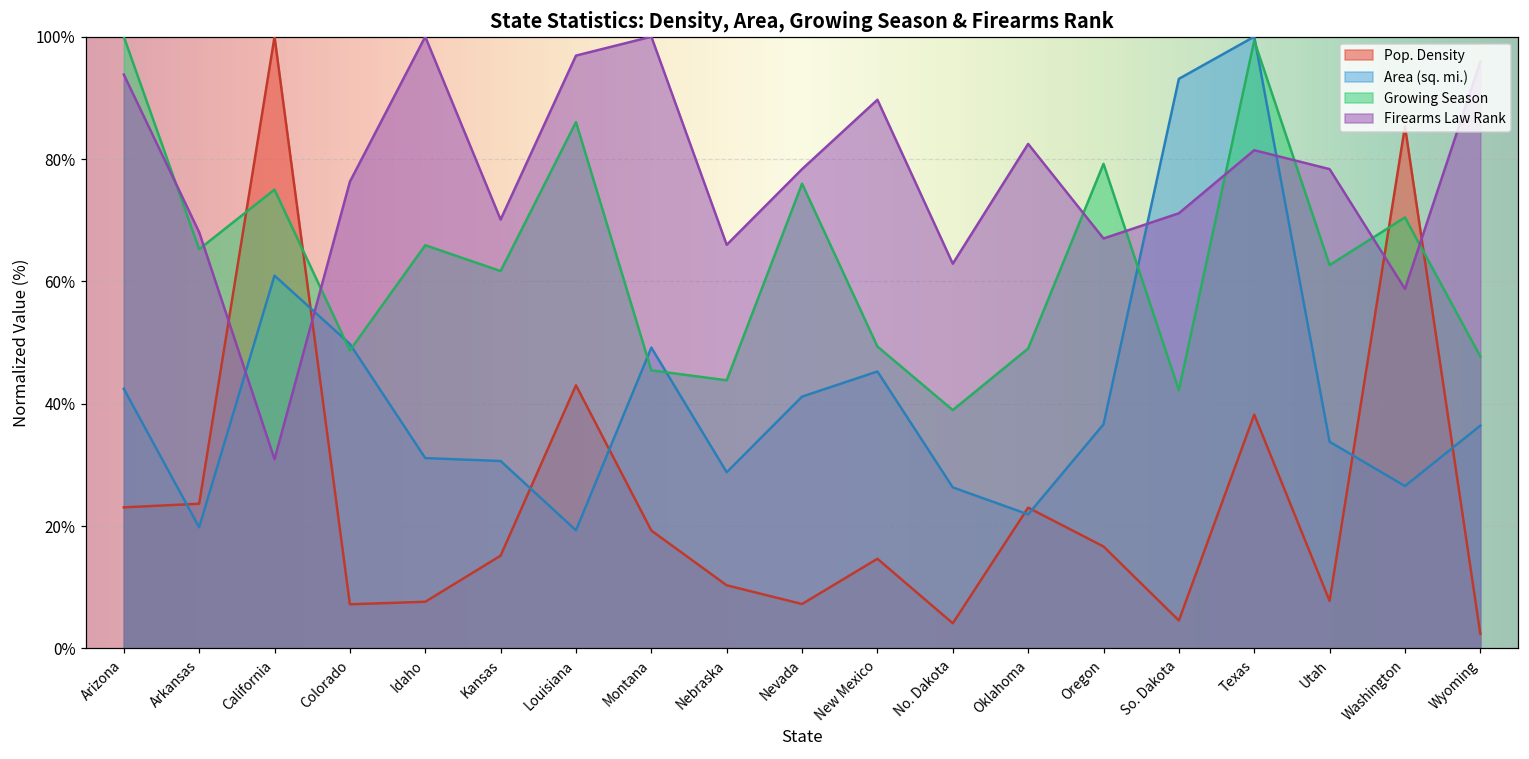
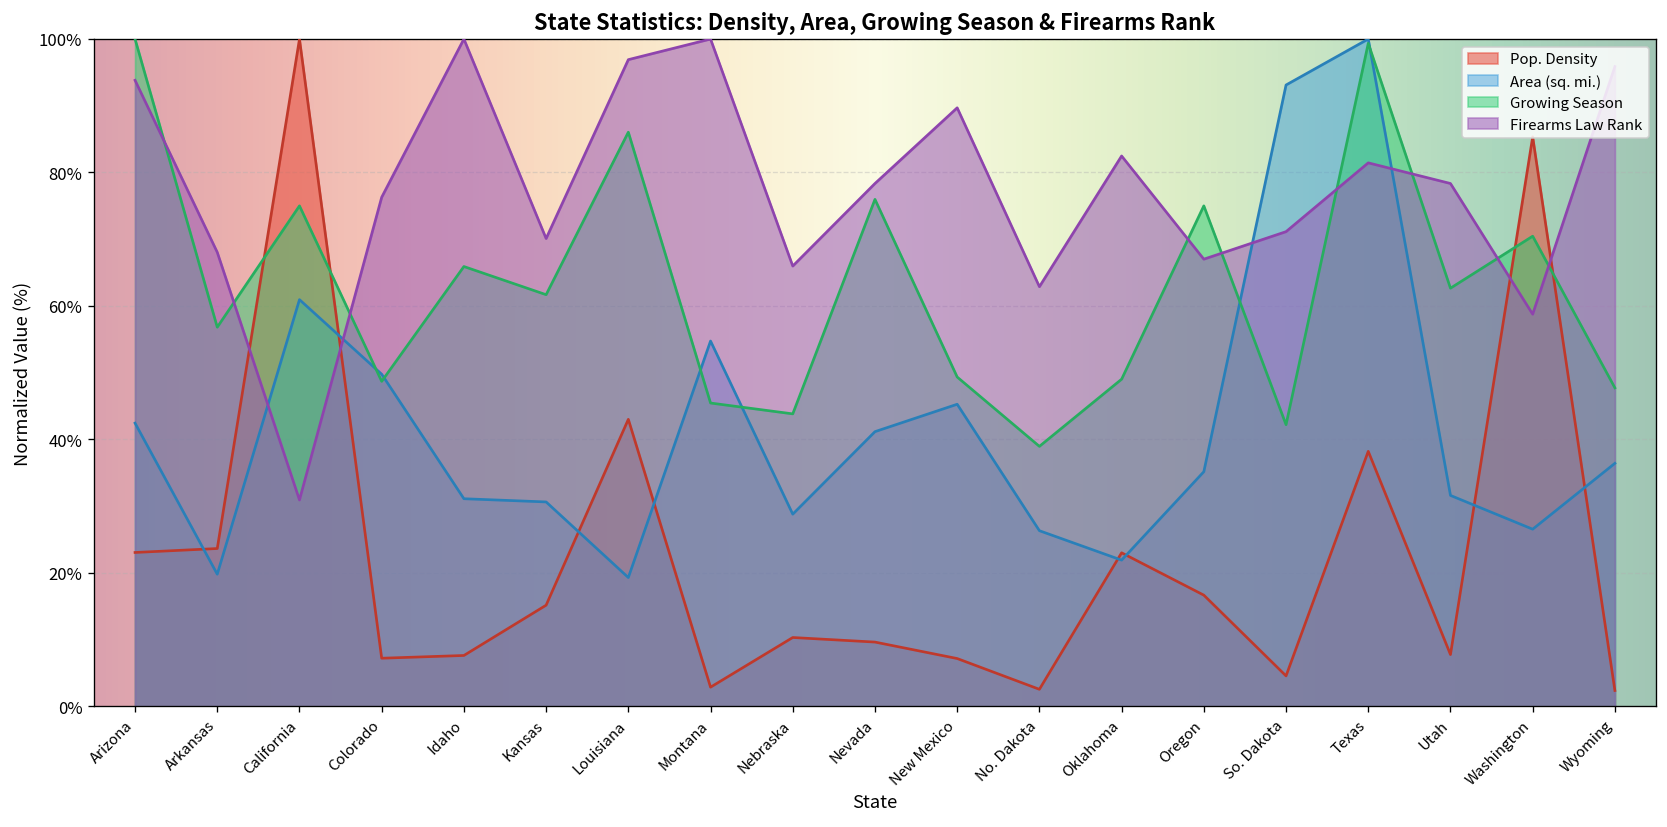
Growing Season, Arkansas: 65% -> 57%
Pop. Density, Montana: 19% -> 3%
Area (sq. mi.), Montana: 49% -> 55%
Pop. Density, Nevada: 7% -> 10%
Pop. Density, New Mexico: 15% -> 7%
Pop. Density, No. Dakota: 4% -> 3%
Area (sq. mi.), Oregon: 37% -> 35%
Growing Season, Oregon: 79% -> 75%
Area (sq. mi.), Utah: 34% -> 32%
